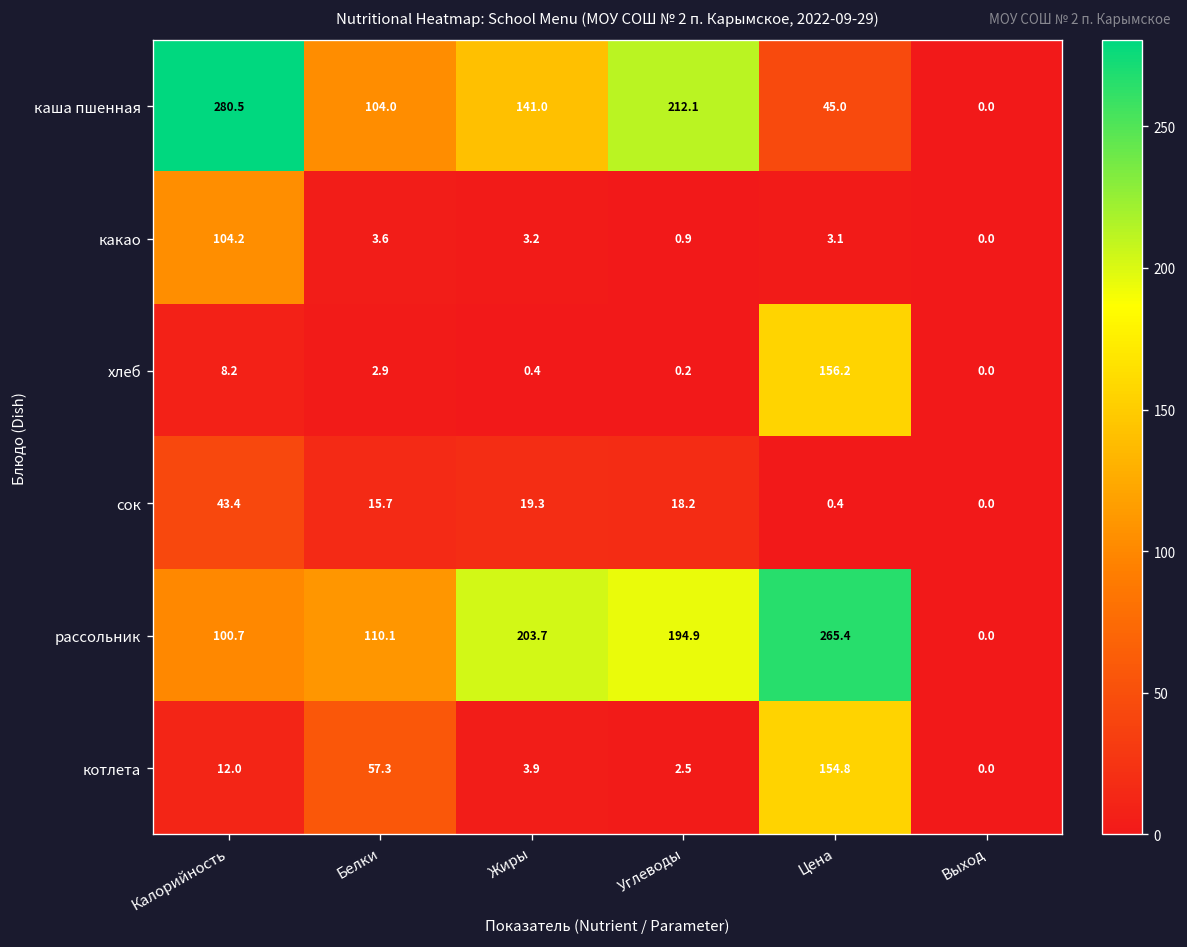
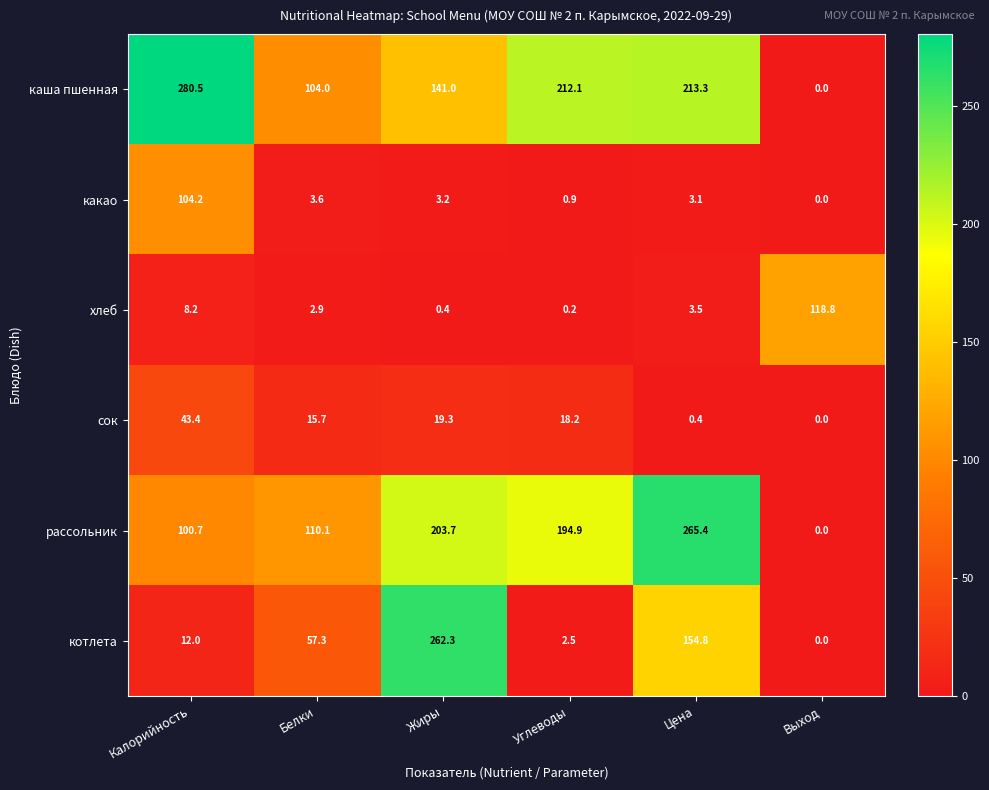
каша пшенная, Цена: 45.0 -> 213.3
хлеб, Цена: 156.2 -> 3.5
хлеб, Выход: 0.0 -> 118.8
котлета, Жиры: 3.9 -> 262.3
